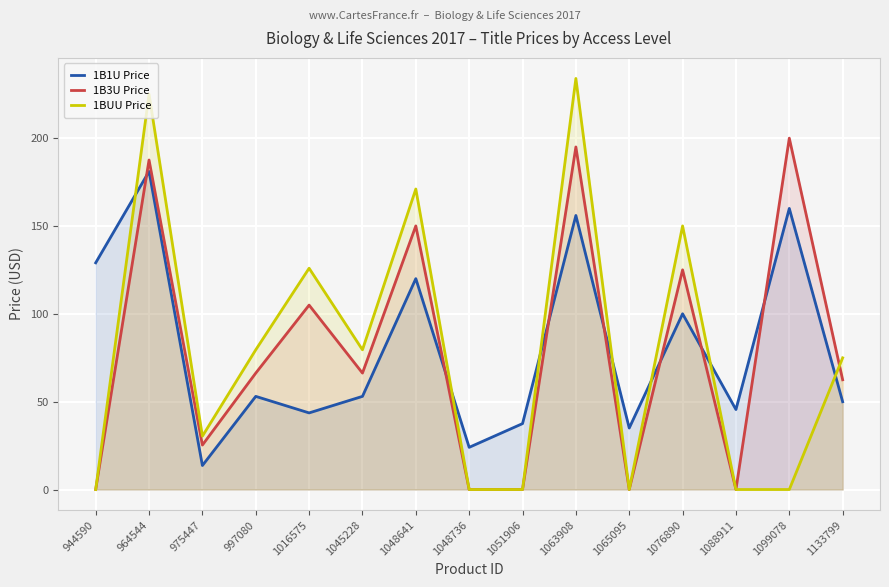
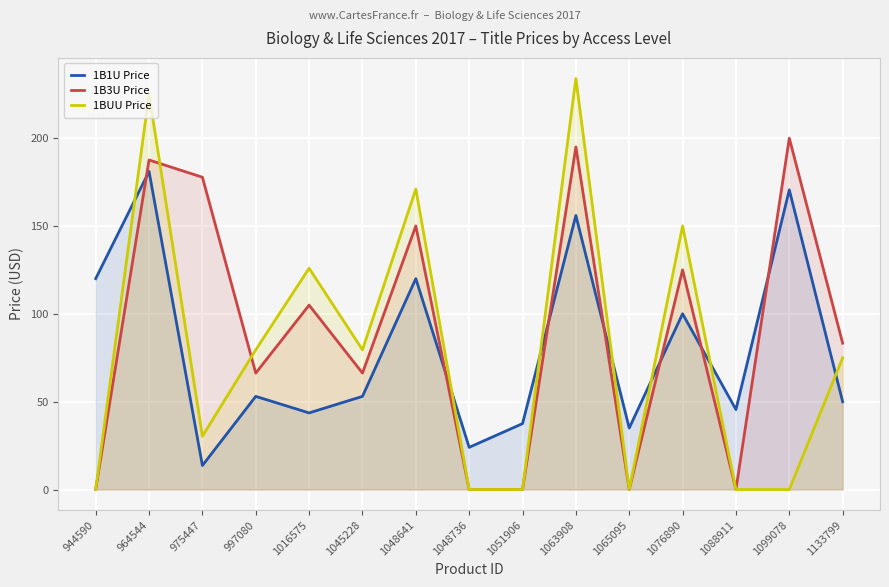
1B1U Price, 944590: 129 -> 120
1B3U Price, 975447: 25 -> 178
1B1U Price, 1099078: 160 -> 171
1B3U Price, 1133799: 62 -> 83
